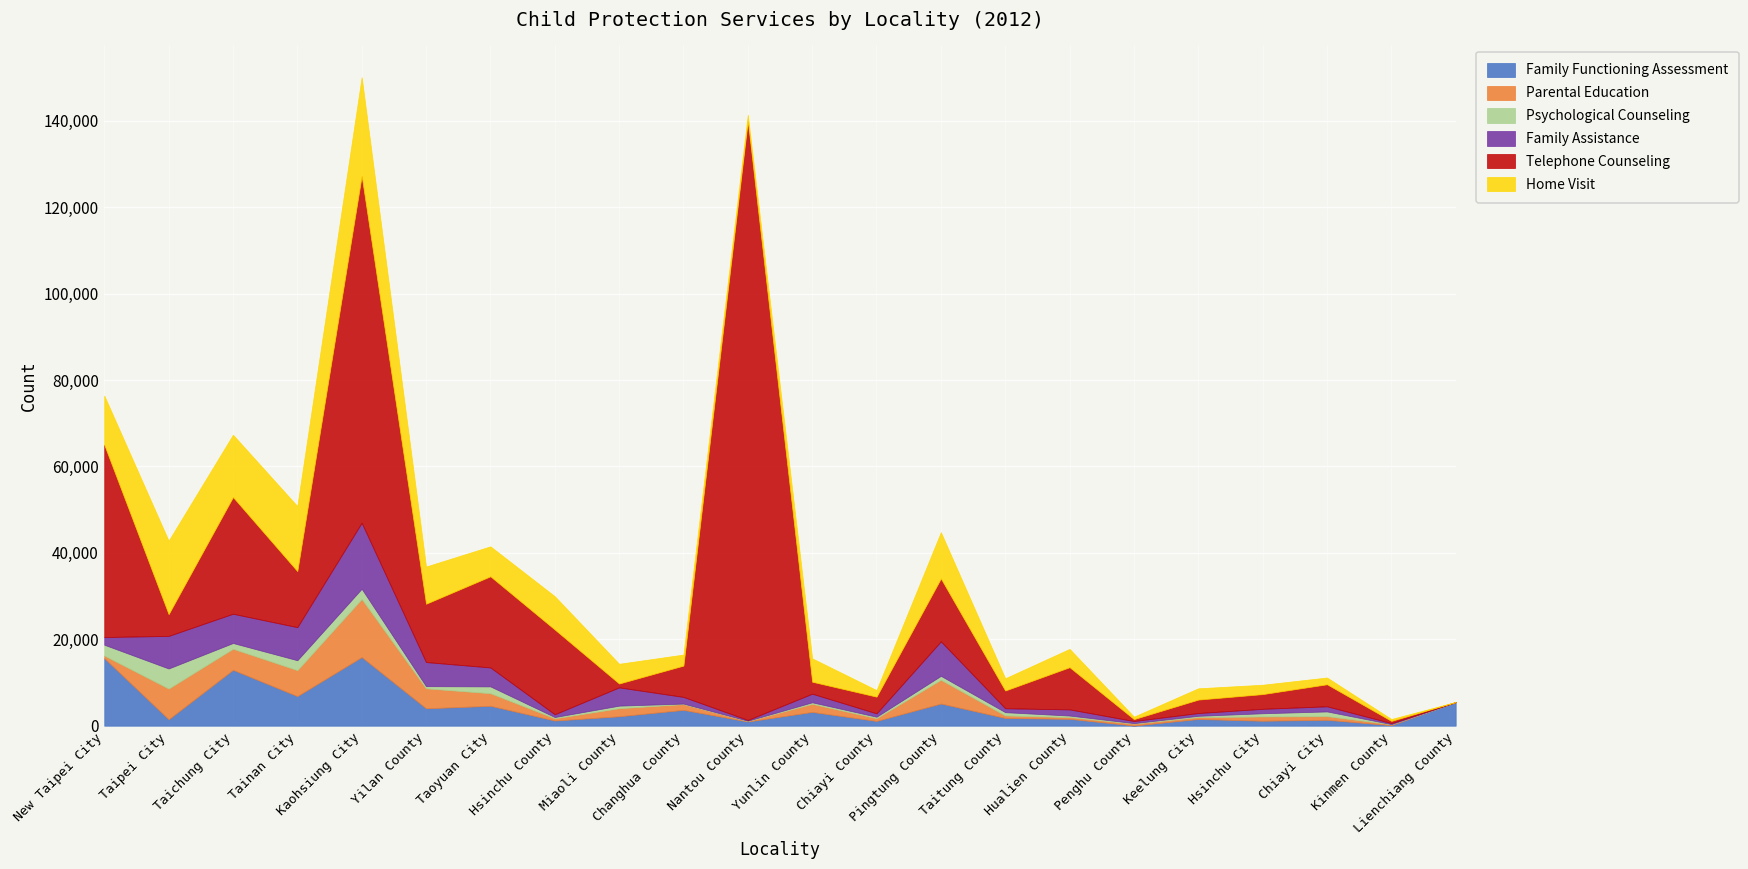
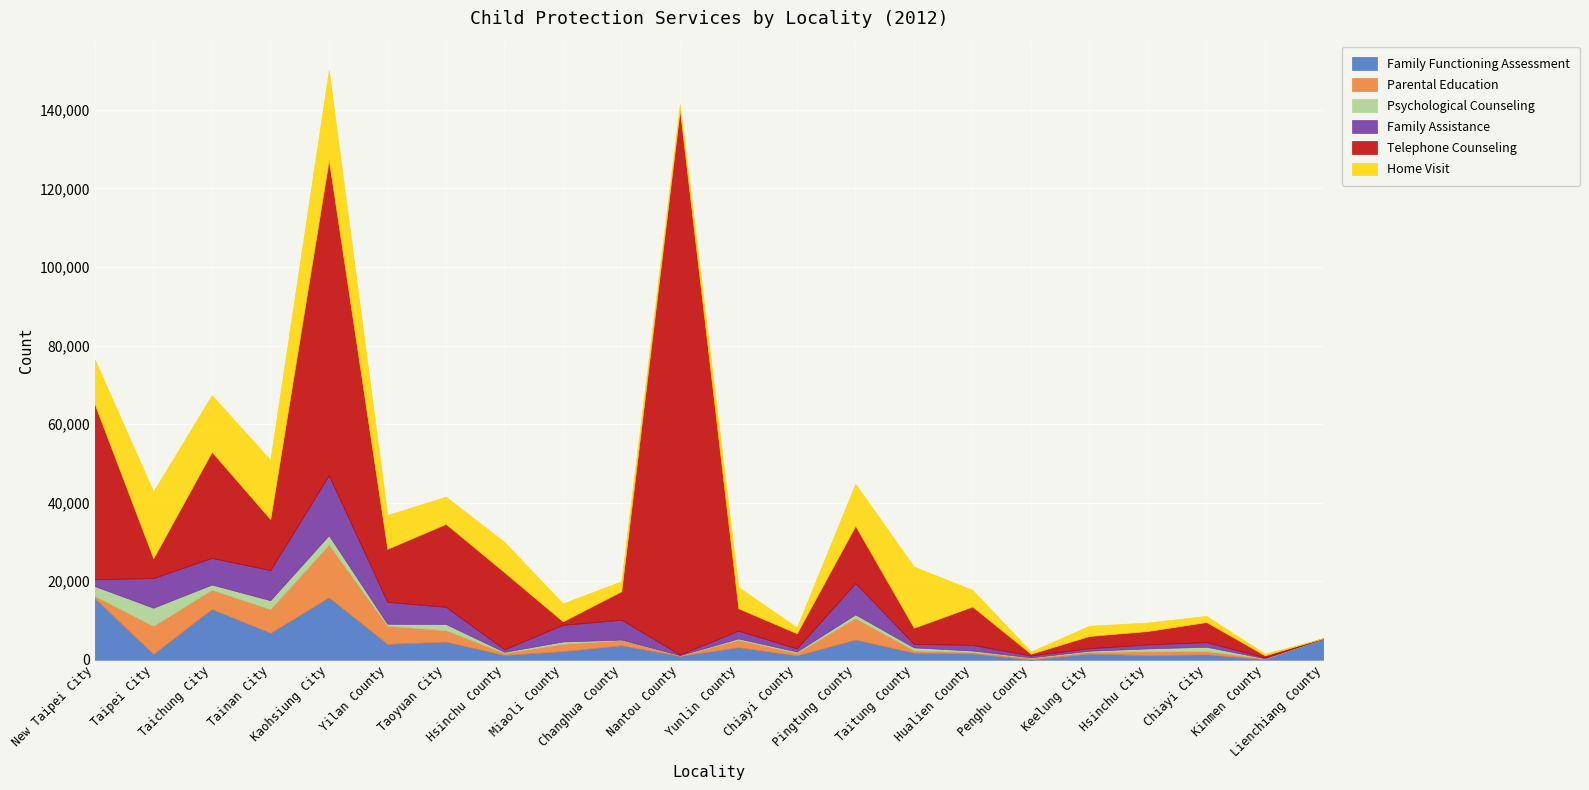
Family Assistance, Changhua County: 2,000 -> 5,000
Telephone Counseling, Yunlin County: 3,000 -> 6,000
Home Visit, Taitung County: 3,000 -> 16,000
